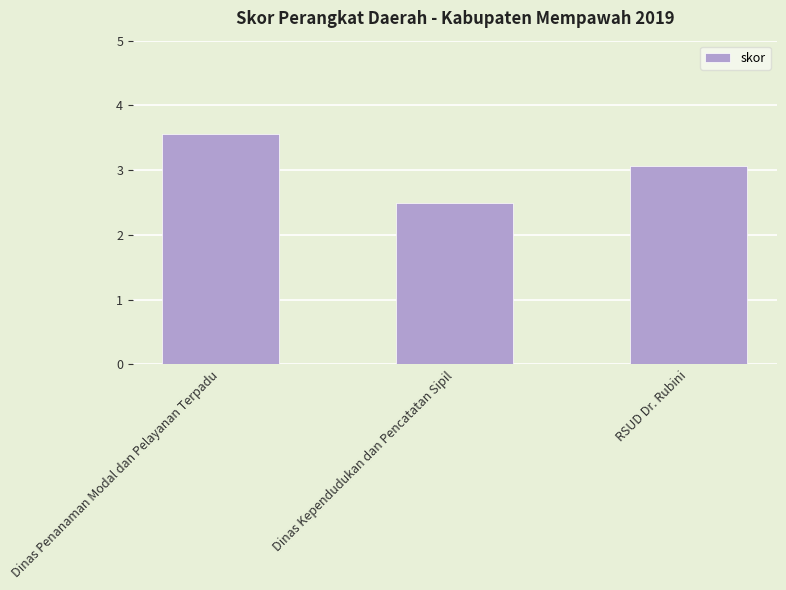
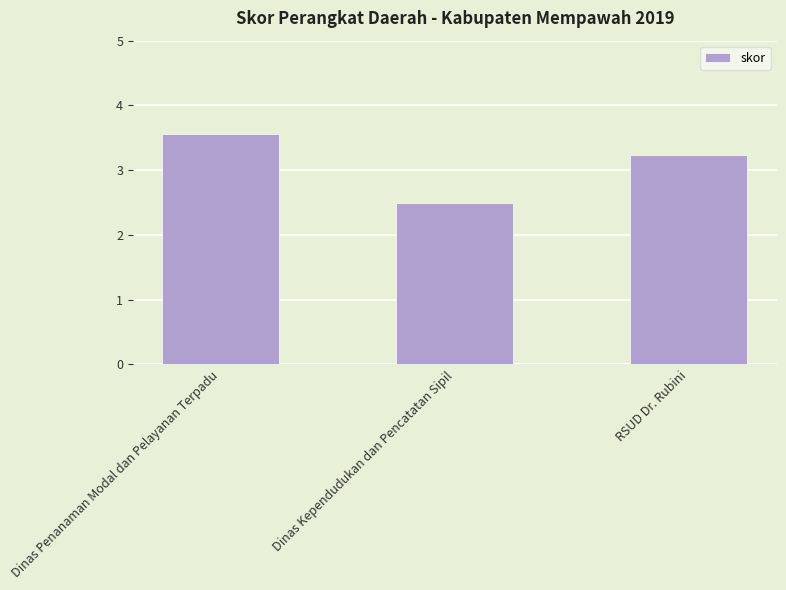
RSUD Dr. Rubini: 3.1 -> 3.2
